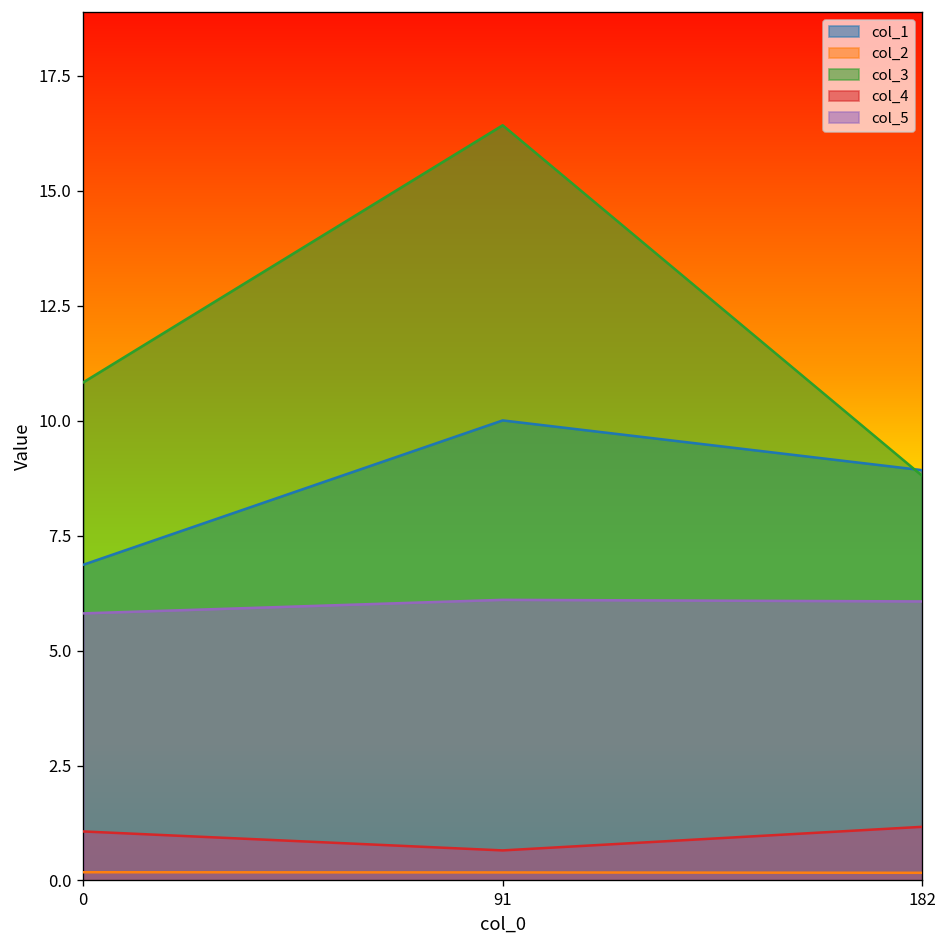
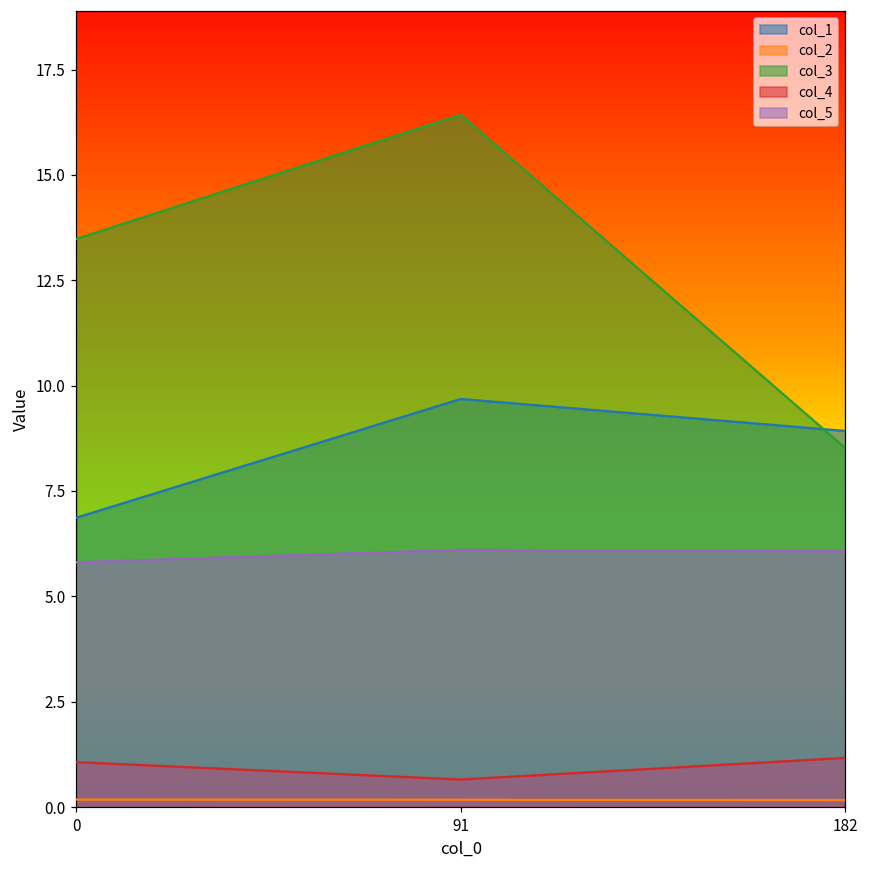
col_3, 0: 10.8 -> 13.5
col_1, 91: 10.0 -> 9.7
col_3, 182: 8.8 -> 8.5
